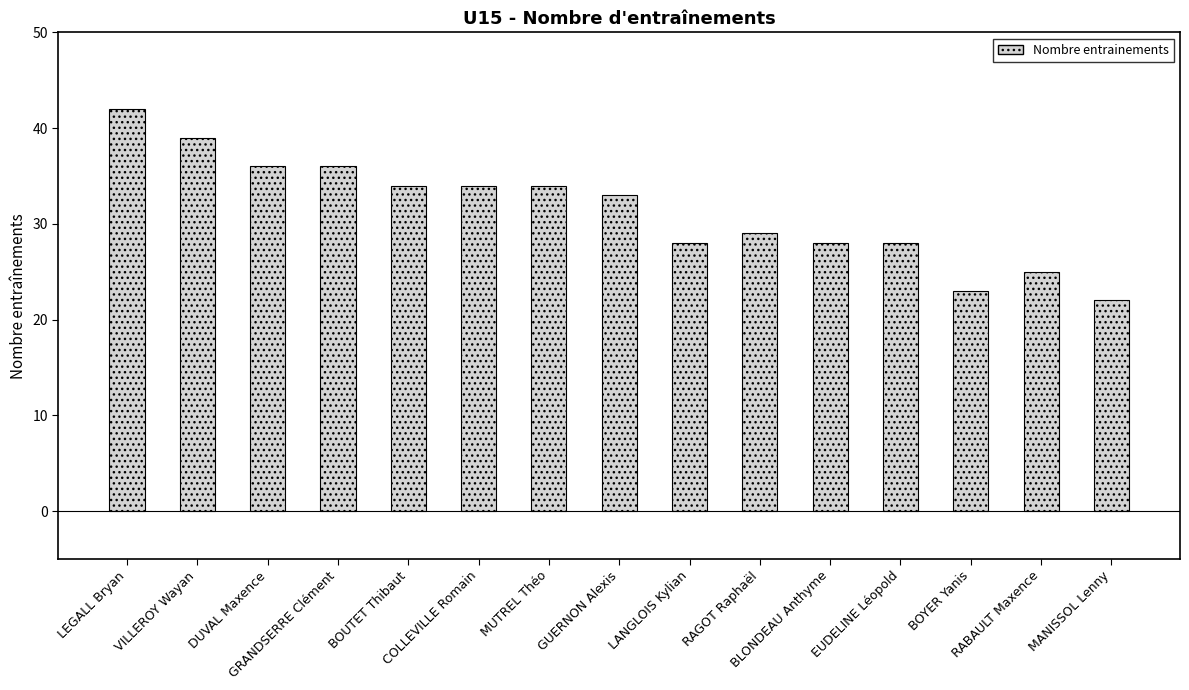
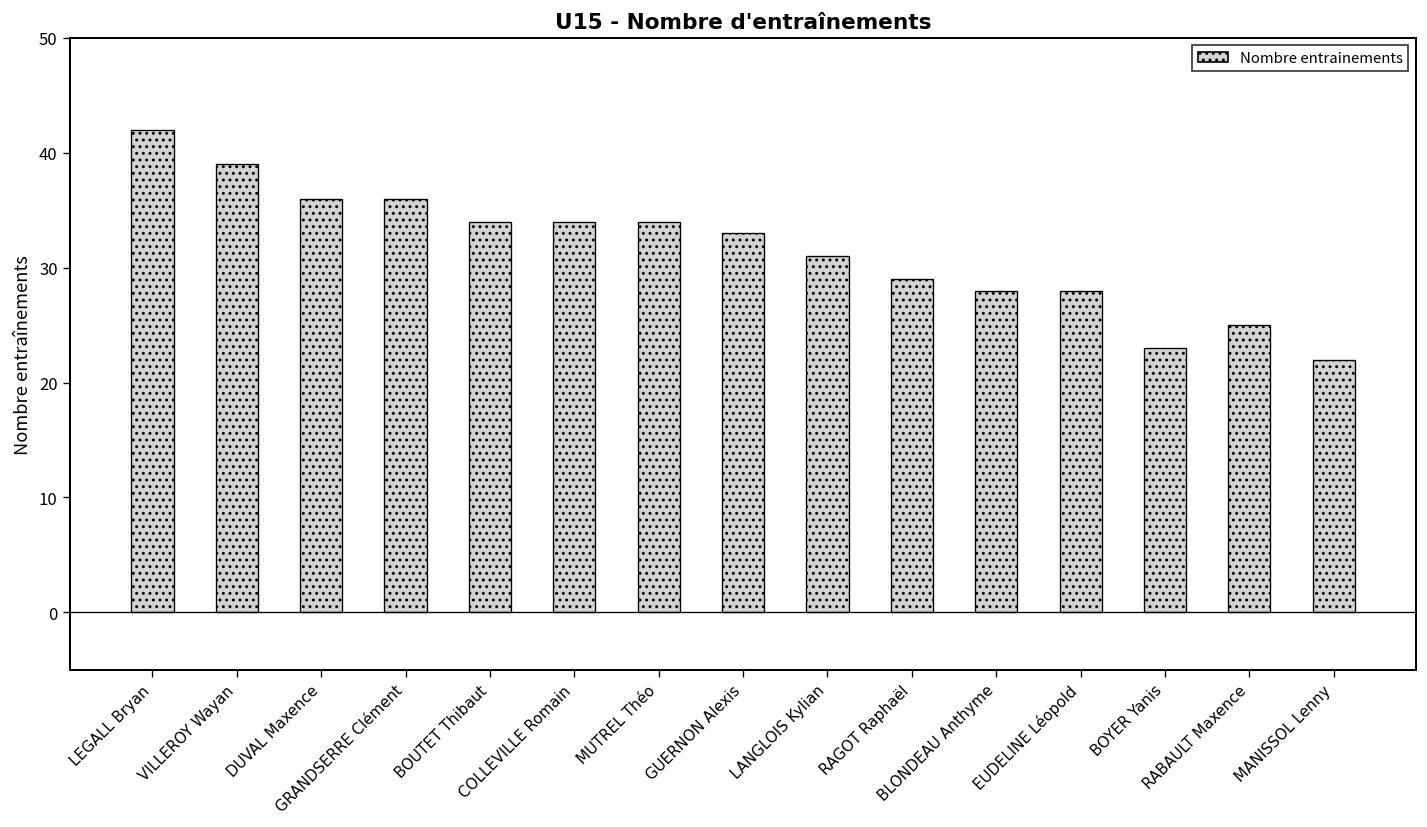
LANGLOIS Kylian: 28 -> 31
